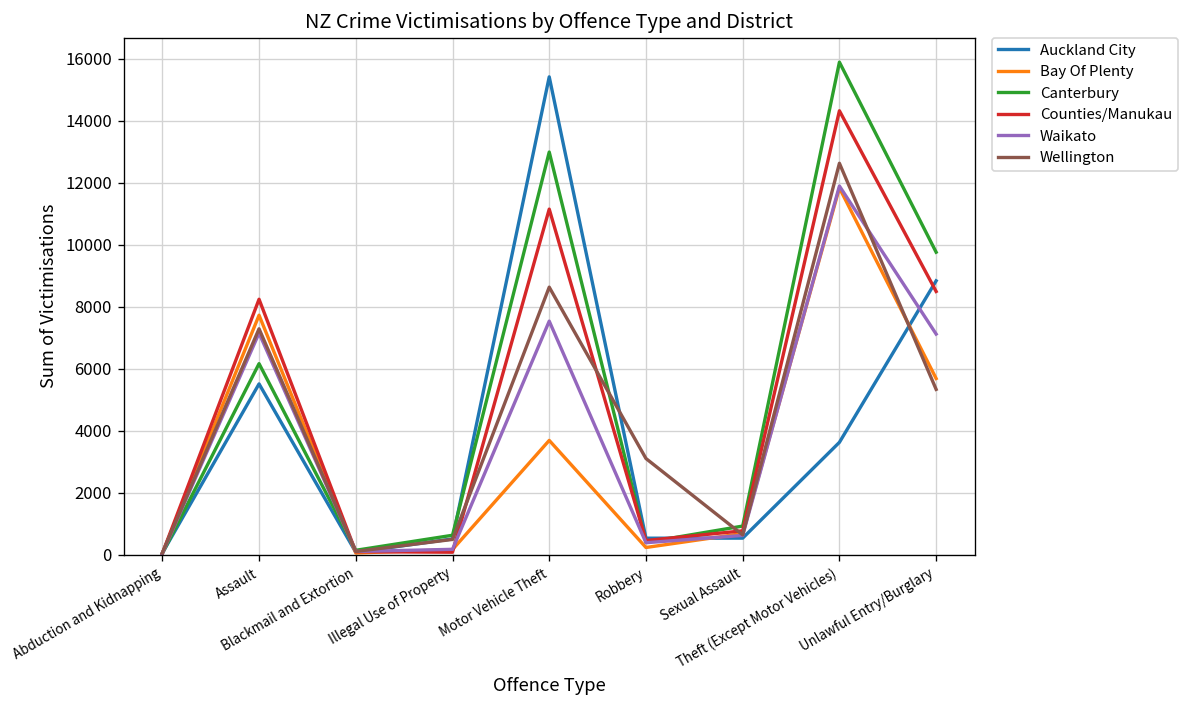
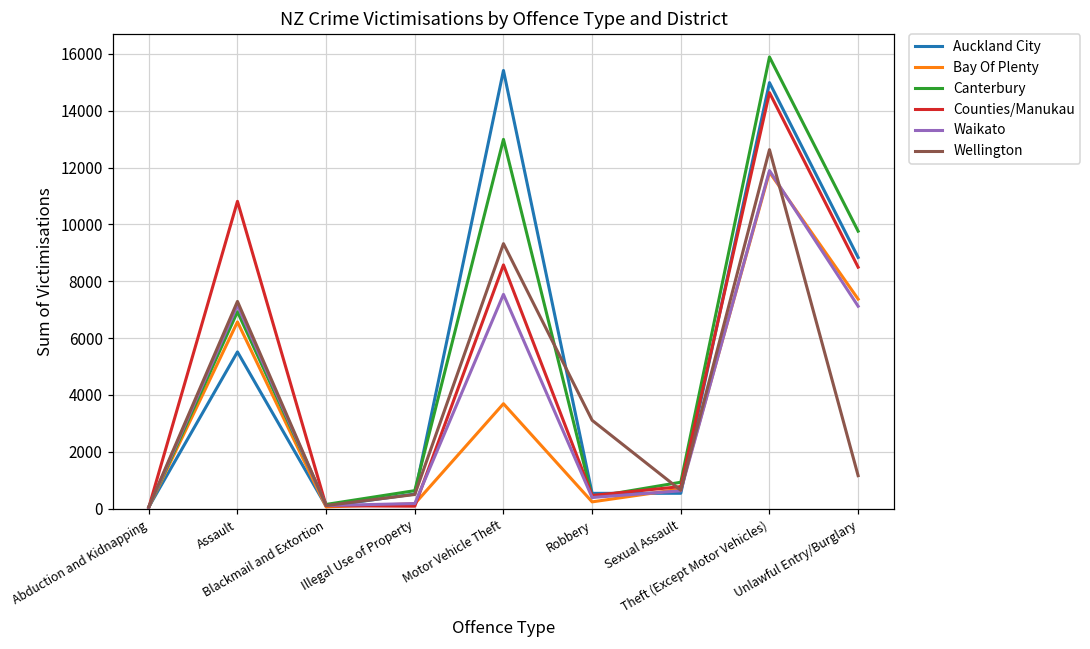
Bay Of Plenty, Assault: 7700 -> 6600
Canterbury, Assault: 6200 -> 6900
Counties/Manukau, Assault: 8200 -> 10800
Counties/Manukau, Motor Vehicle Theft: 11200 -> 8600
Wellington, Motor Vehicle Theft: 8600 -> 9300
Auckland City, Theft (Except Motor Vehicles): 3600 -> 15000
Counties/Manukau, Theft (Except Motor Vehicles): 14300 -> 14600
Bay Of Plenty, Unlawful Entry/Burglary: 5700 -> 7400
Wellington, Unlawful Entry/Burglary: 5300 -> 1200
